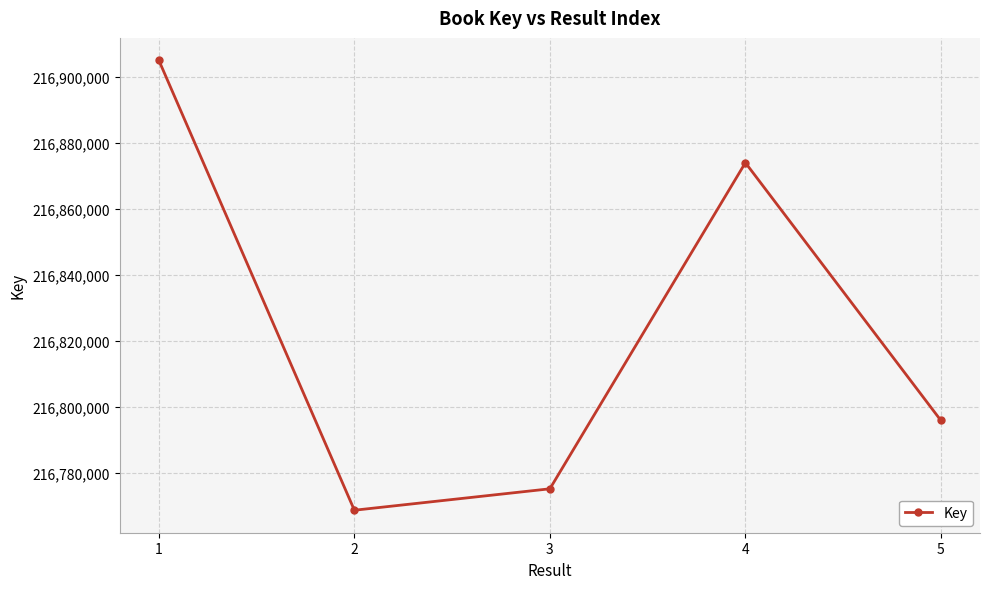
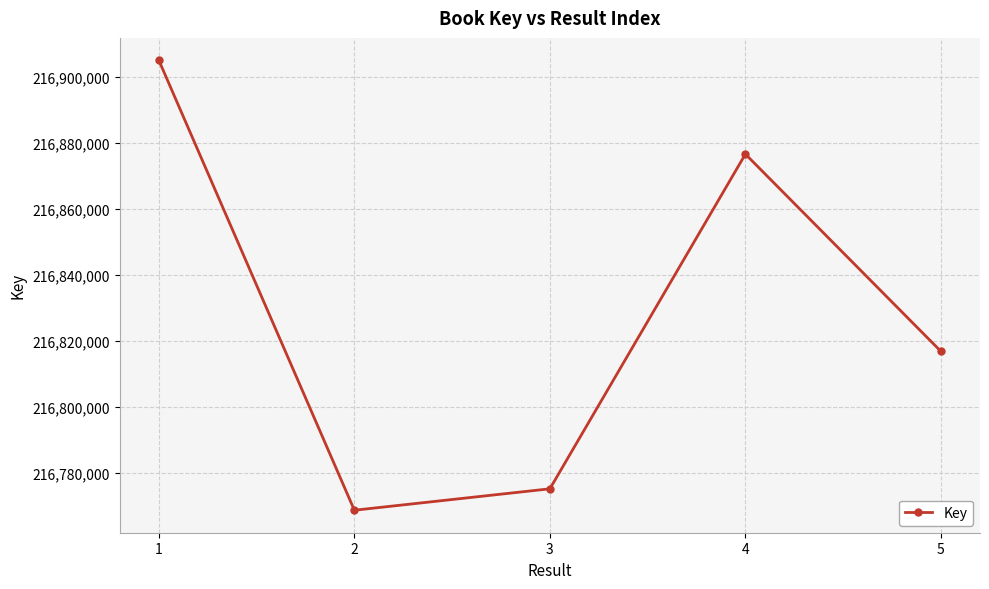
4: 216,874,000 -> 216,877,000
5: 216,796,000 -> 216,817,000
